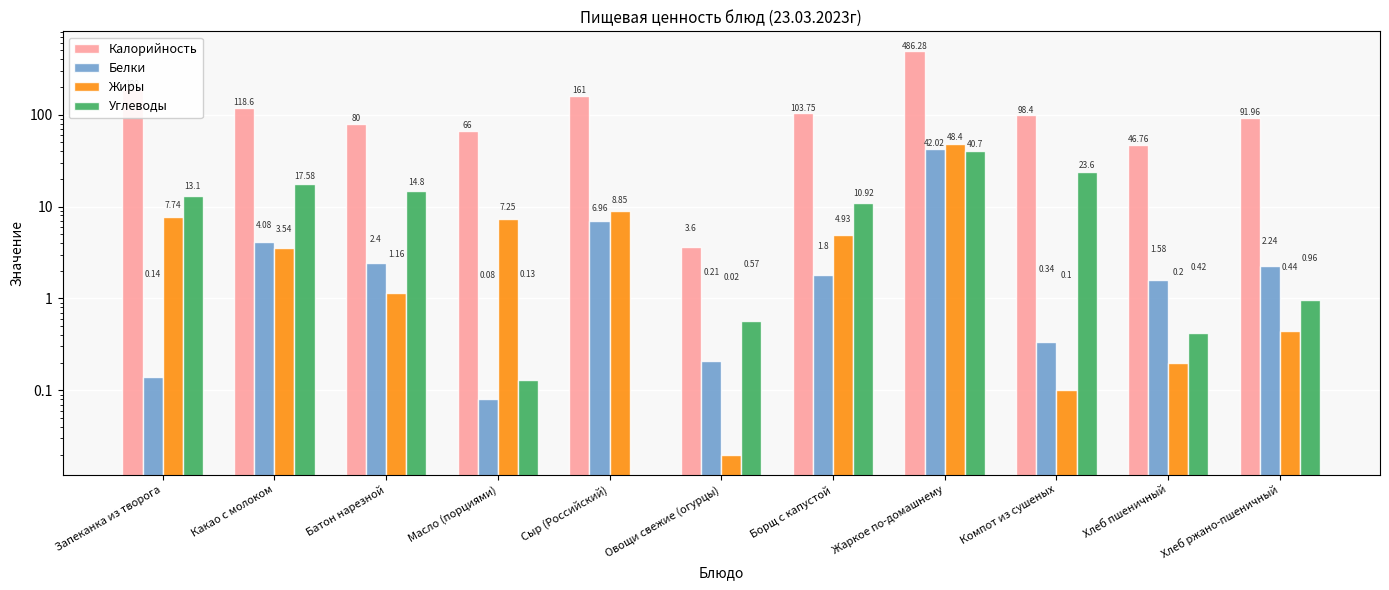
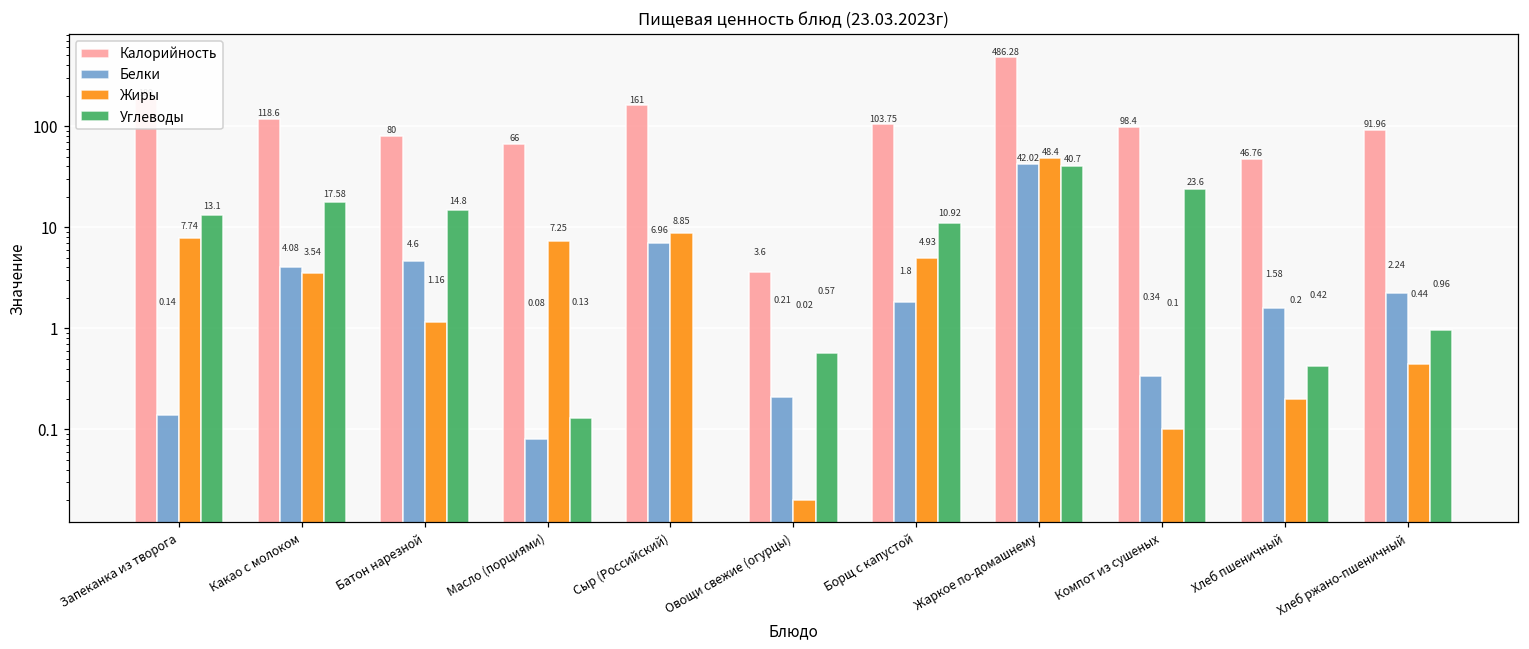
Белки, Батон нарезной: 2.4 -> 4.6
